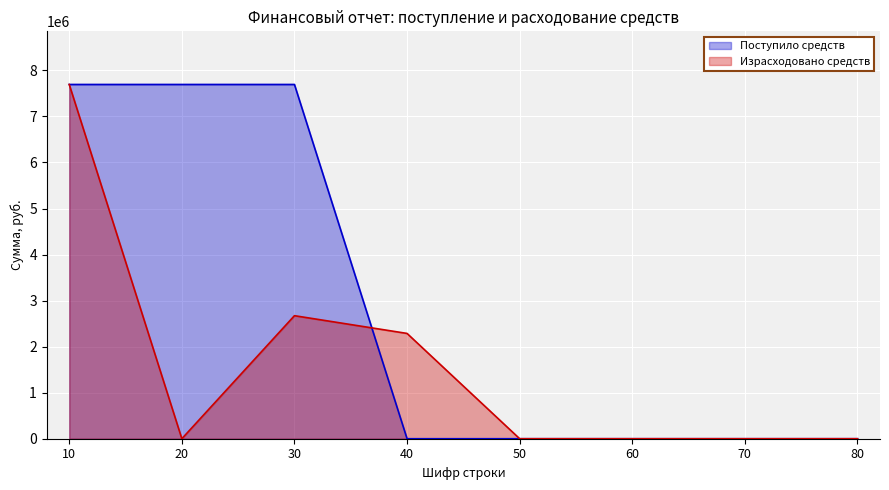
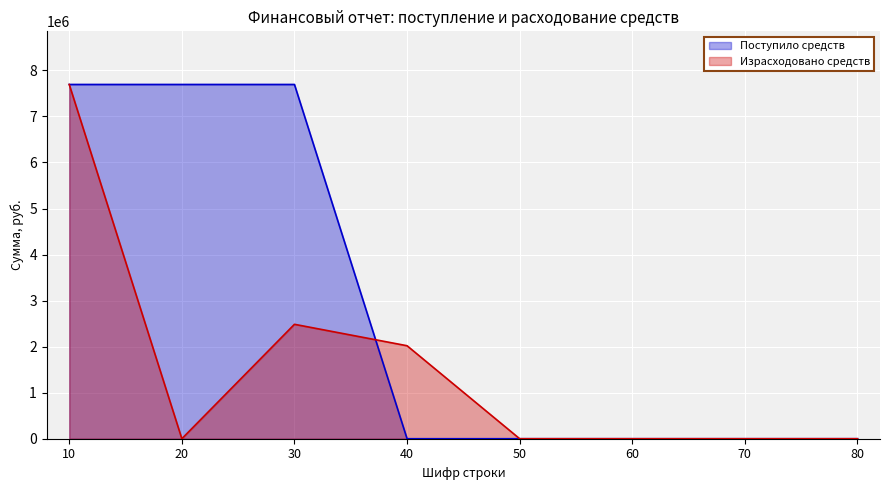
Израсходовано средств, 30: 2700000 -> 2500000
Израсходовано средств, 40: 2300000 -> 2000000
